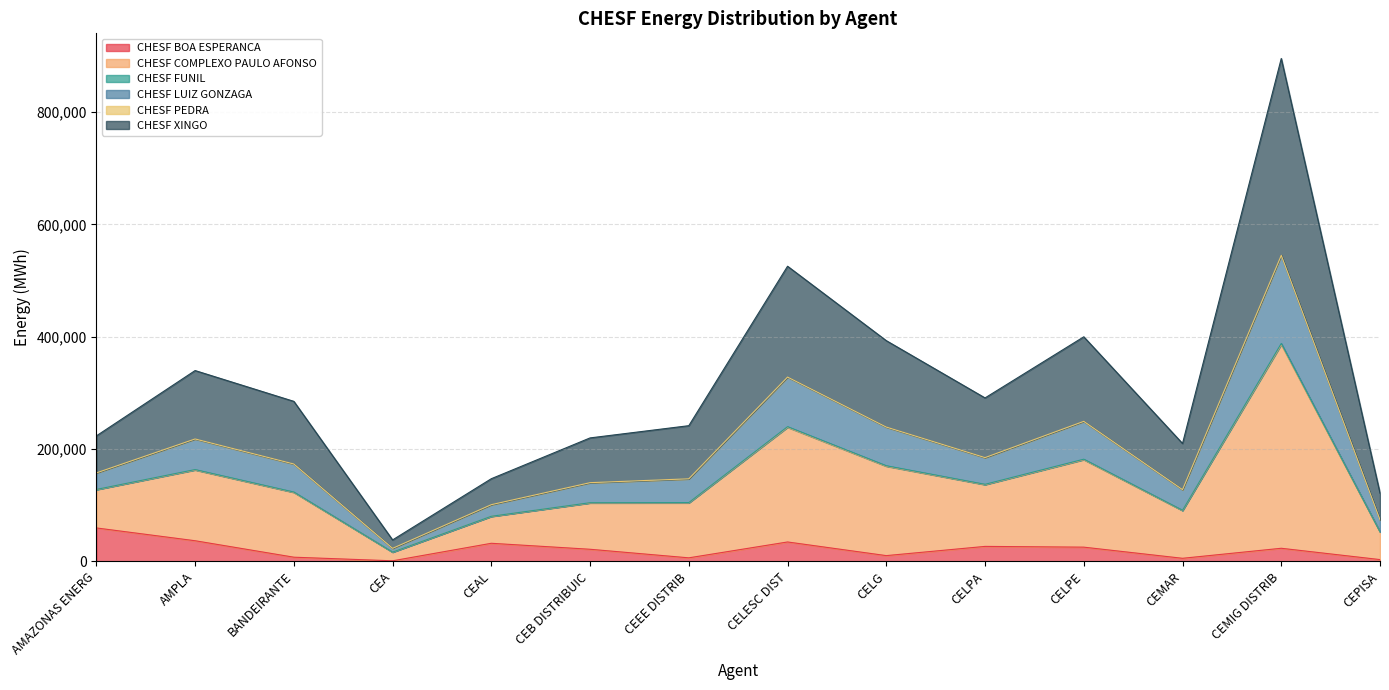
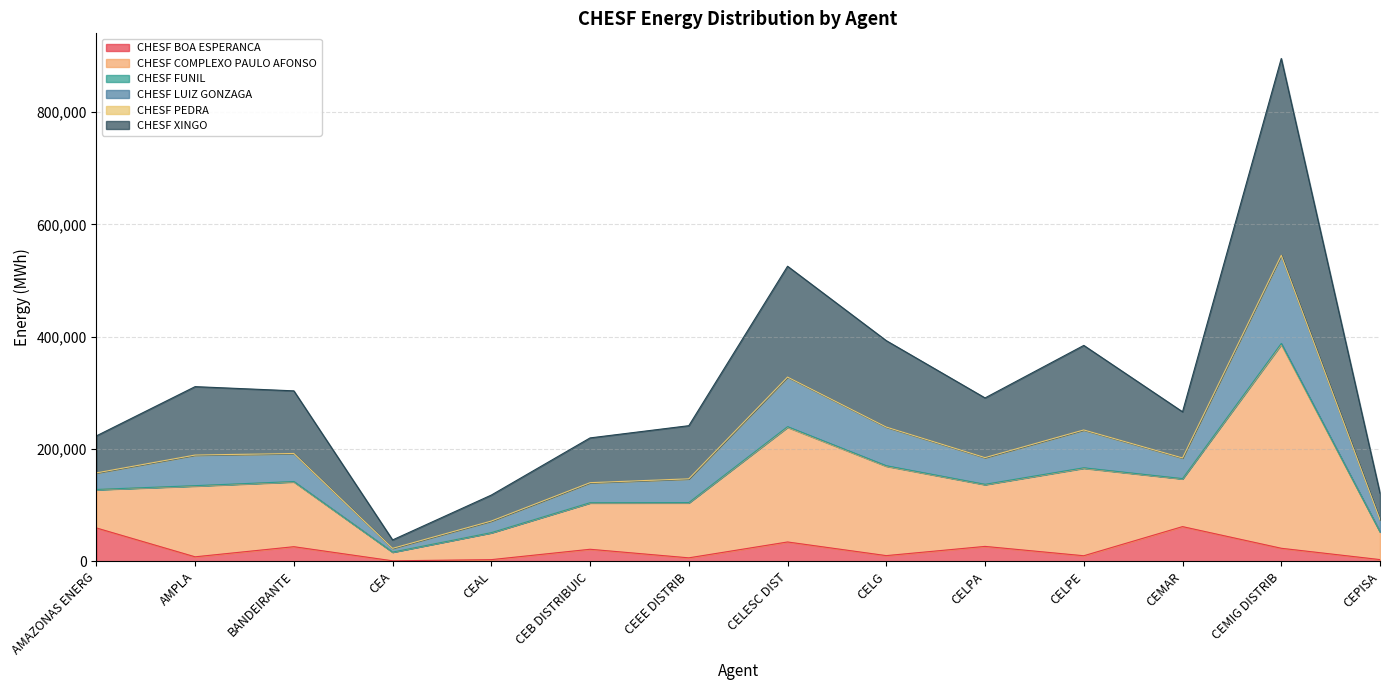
CHESF BOA ESPERANCA, AMPLA: 40,000 -> 10,000
CHESF BOA ESPERANCA, BANDEIRANTE: 10,000 -> 30,000
CHESF BOA ESPERANCA, CEAL: 30,000 -> 0
CHESF BOA ESPERANCA, CELPE: 30,000 -> 10,000
CHESF BOA ESPERANCA, CEMAR: 10,000 -> 60,000
